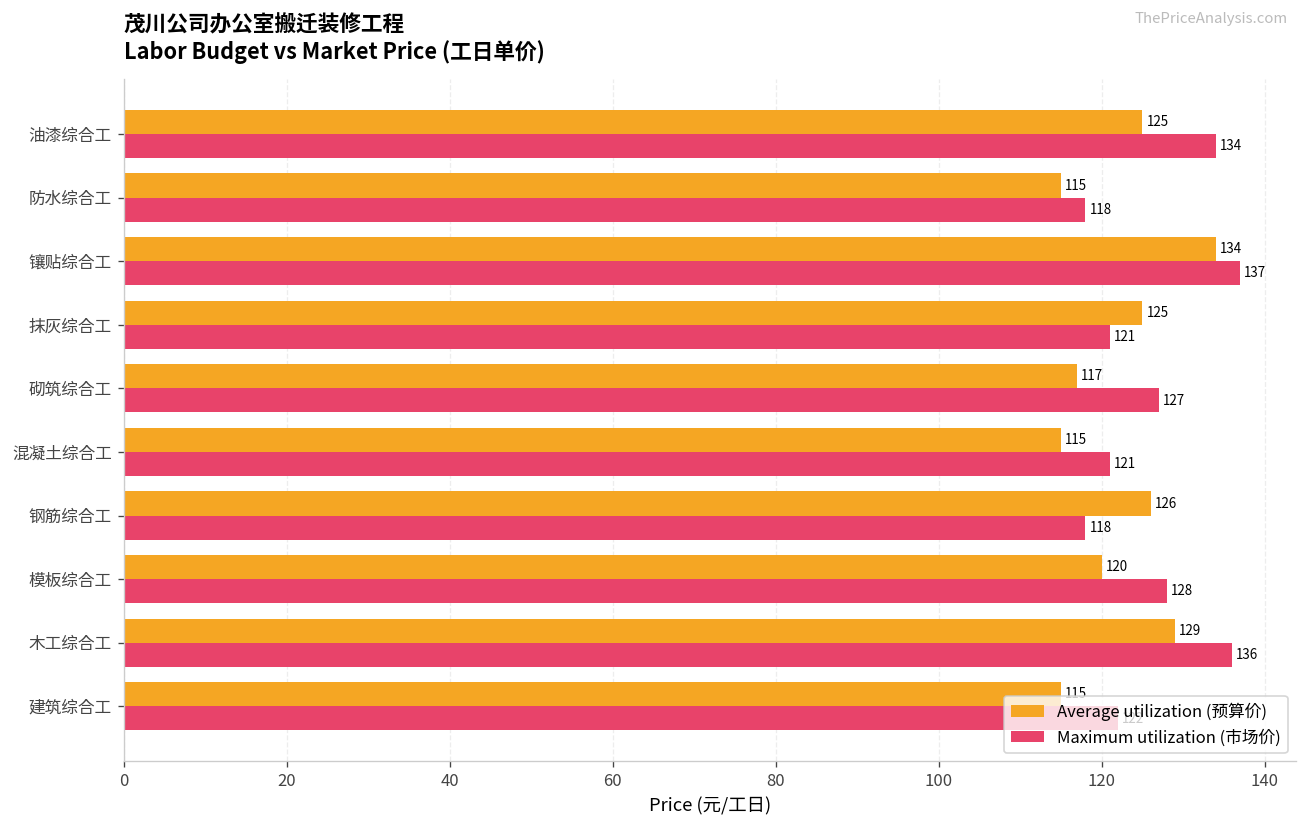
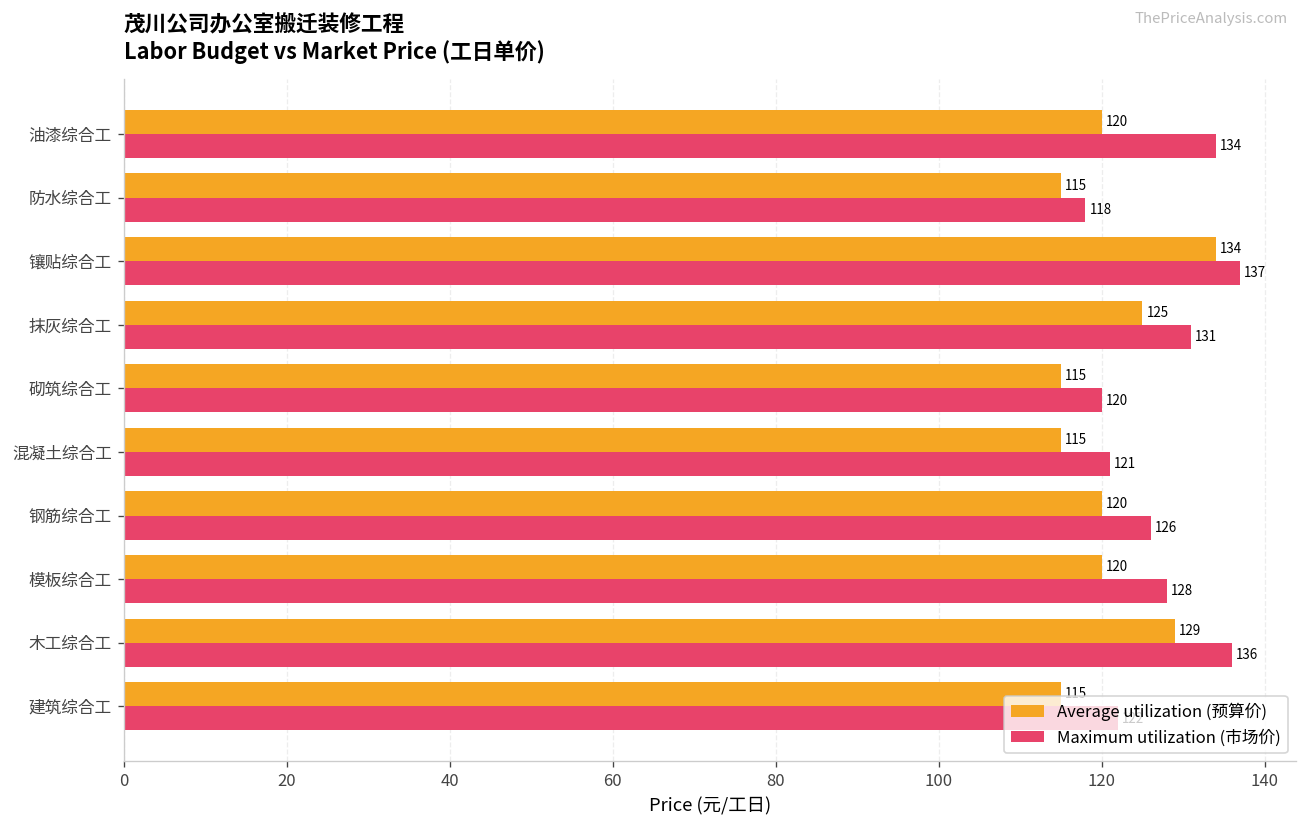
Average utilization (预算价), 油漆综合工: 125 -> 120
Maximum utilization (市场价), 抹灰综合工: 121 -> 131
Average utilization (预算价), 砌筑综合工: 117 -> 115
Maximum utilization (市场价), 砌筑综合工: 127 -> 120
Average utilization (预算价), 钢筋综合工: 126 -> 120
Maximum utilization (市场价), 钢筋综合工: 118 -> 126
